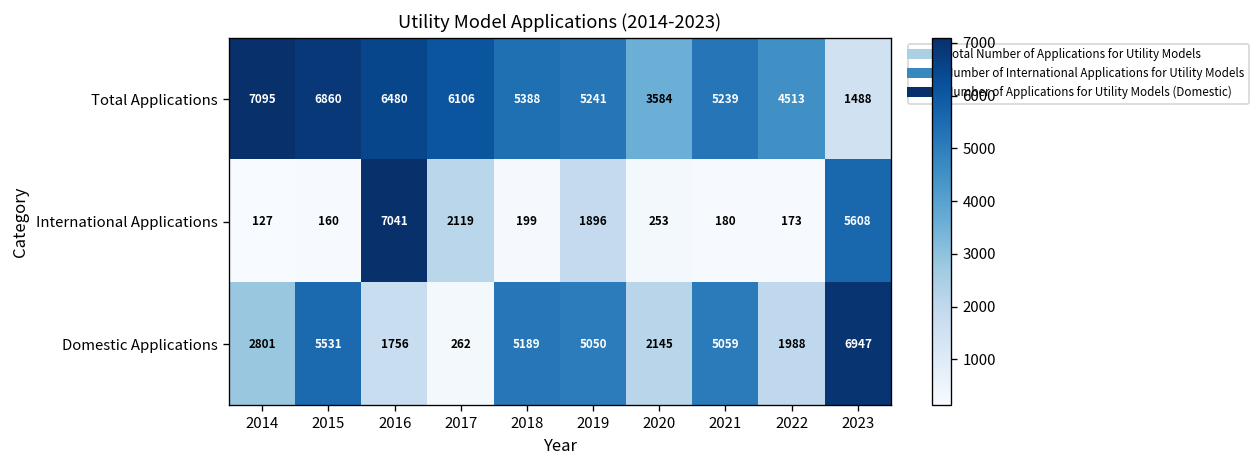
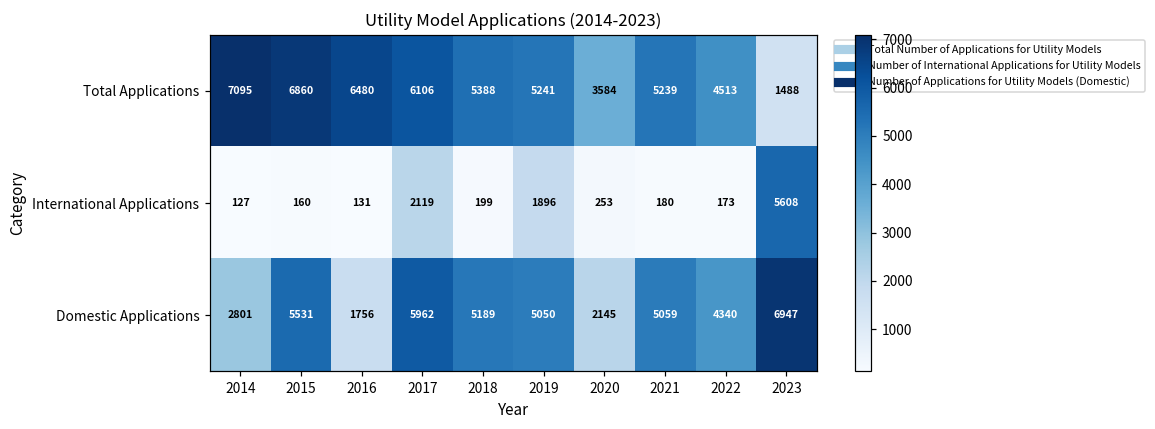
International Applications, 2016: 7041 -> 131
Domestic Applications, 2017: 262 -> 5962
Domestic Applications, 2022: 1988 -> 4340
